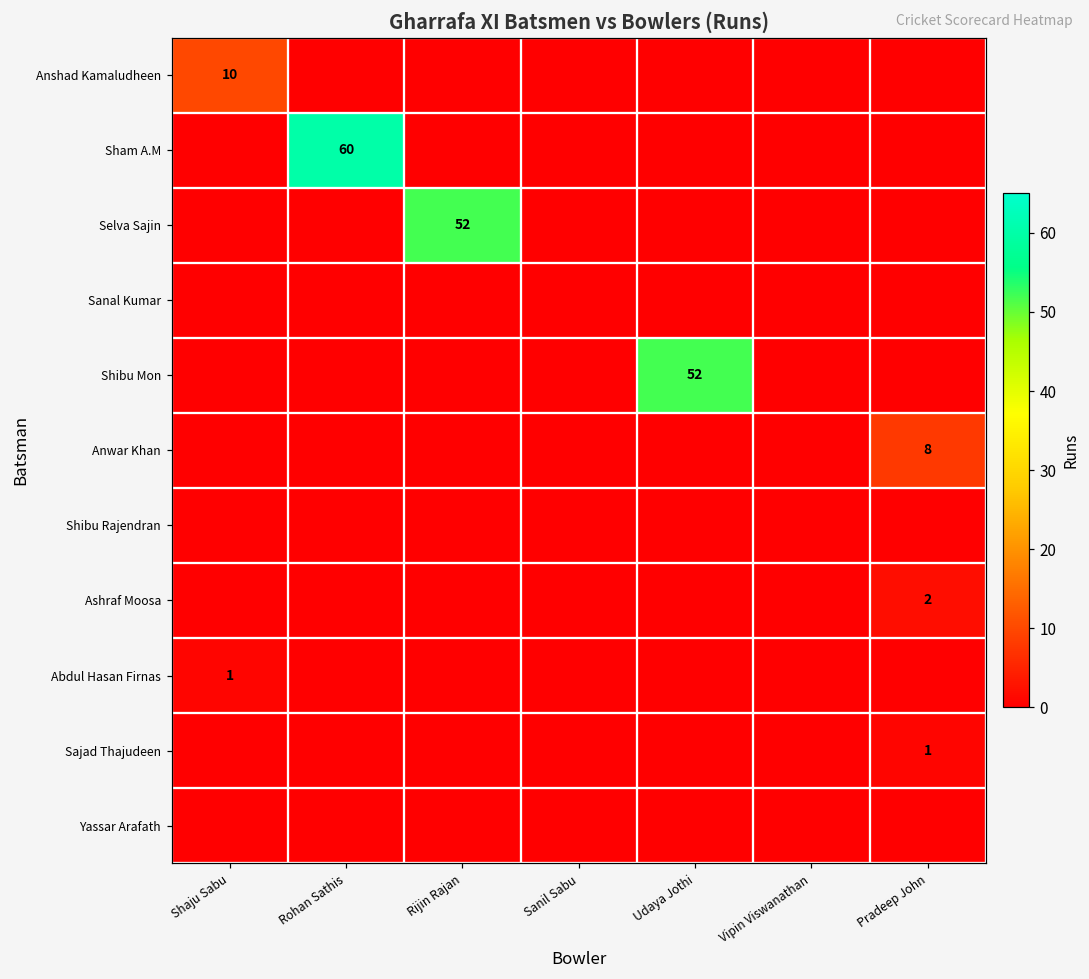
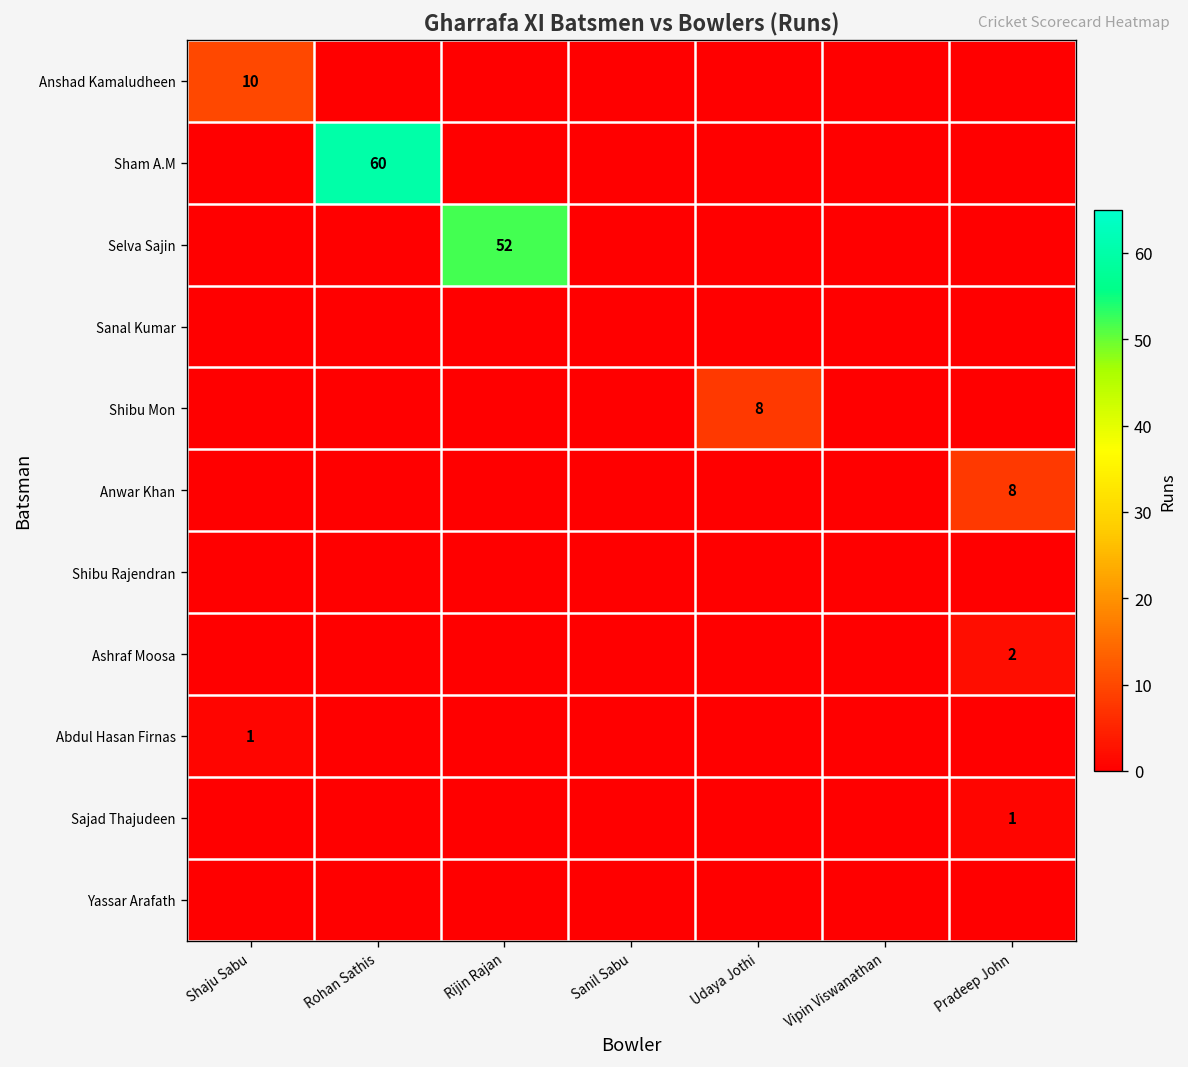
Shibu Mon, Udaya Jothi: 52 -> 8
